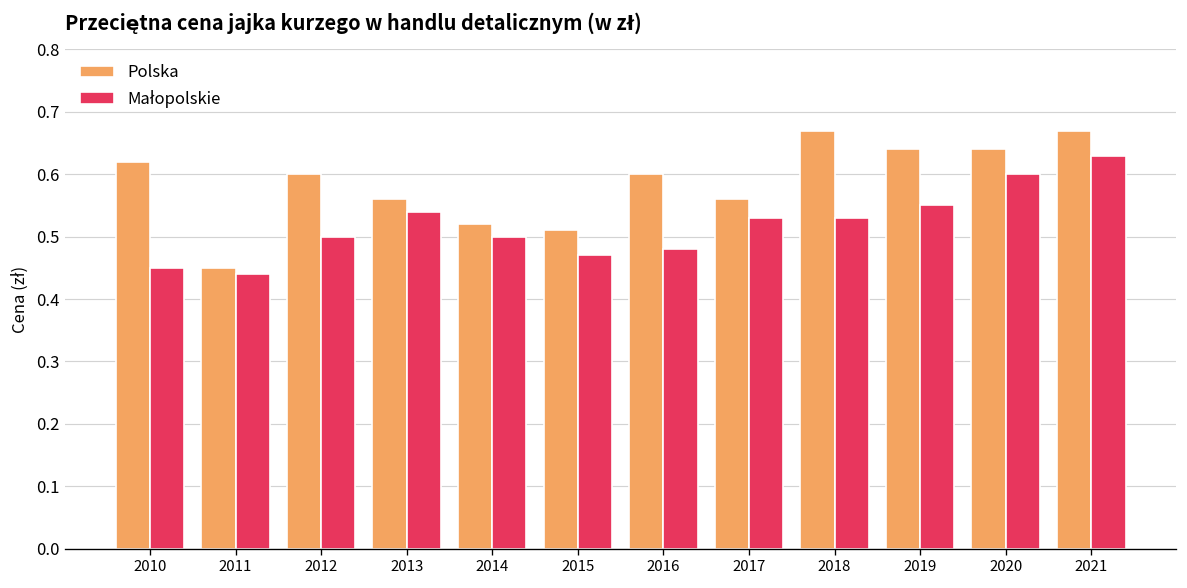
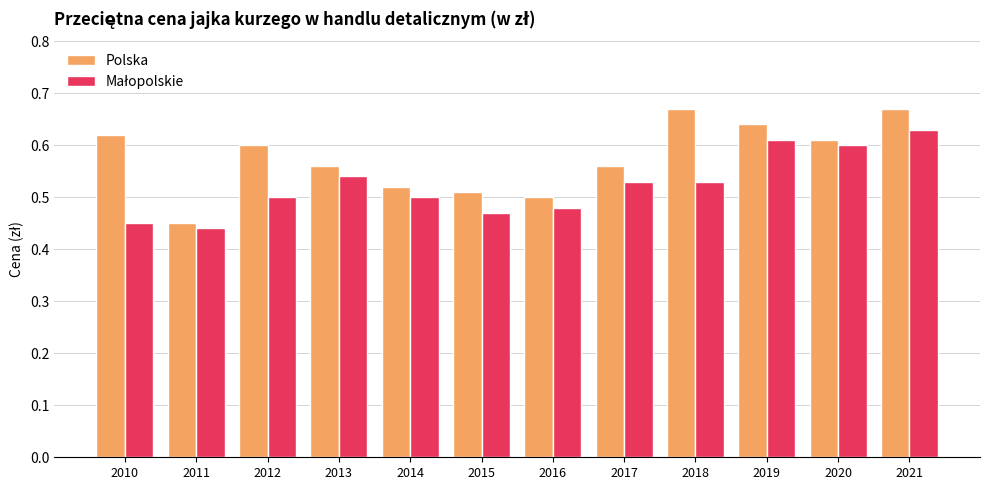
Polska, 2016: 0.6 -> 0.5
Małopolskie, 2019: 0.55 -> 0.61
Polska, 2020: 0.64 -> 0.61
